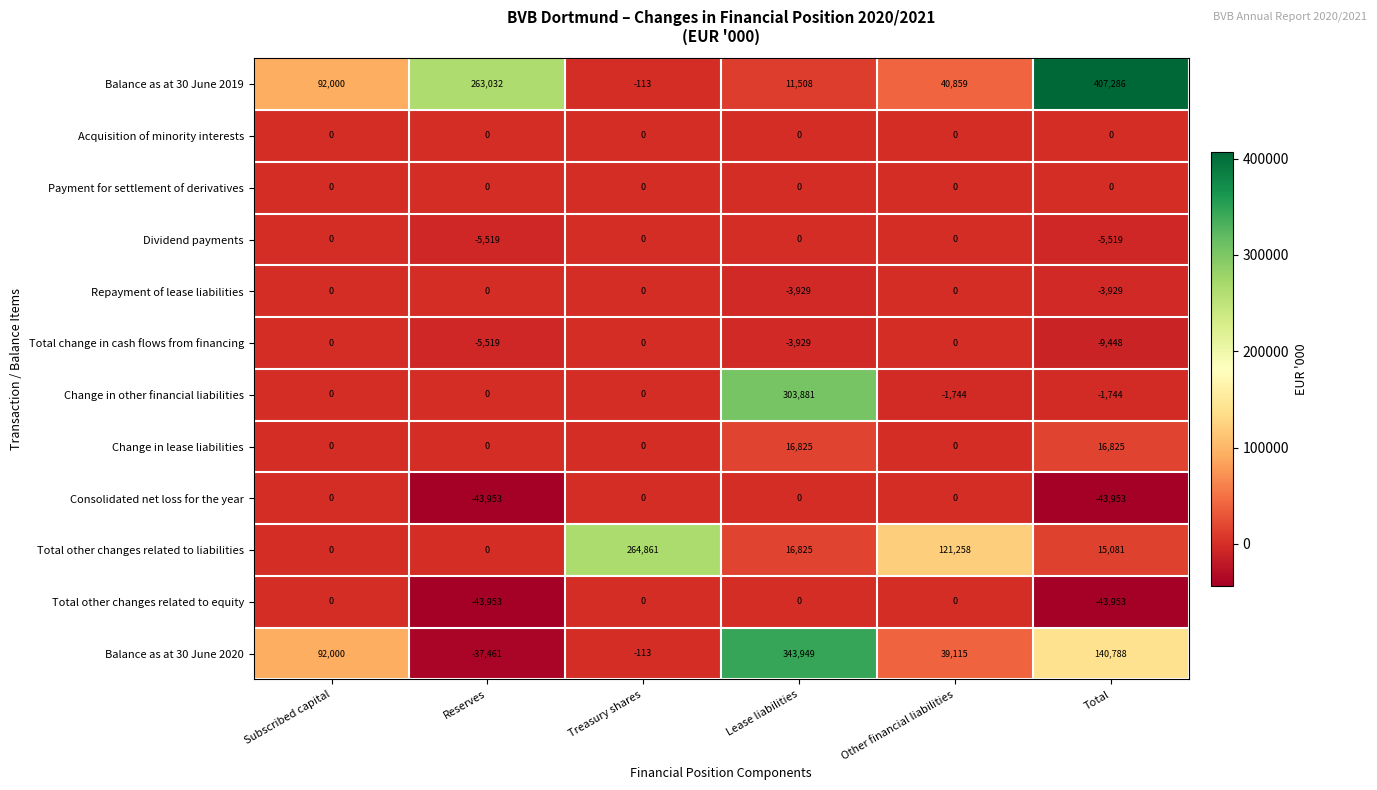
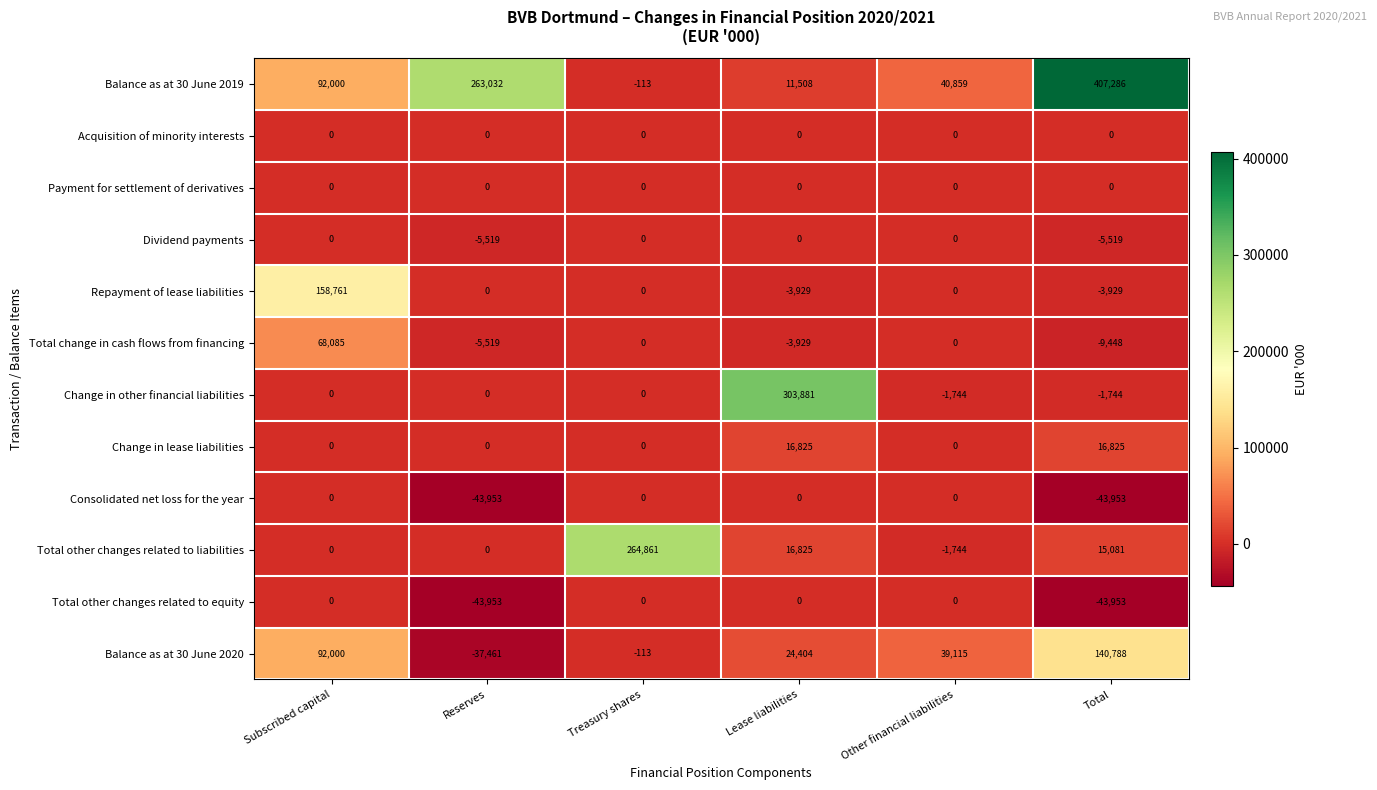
Repayment of lease liabilities, Subscribed capital: 0 -> 158,761
Total change in cash flows from financing, Subscribed capital: 0 -> 68,085
Total other changes related to liabilities, Other financial liabilities: 121,258 -> -1,744
Balance as at 30 June 2020, Lease liabilities: 343,949 -> 24,404
